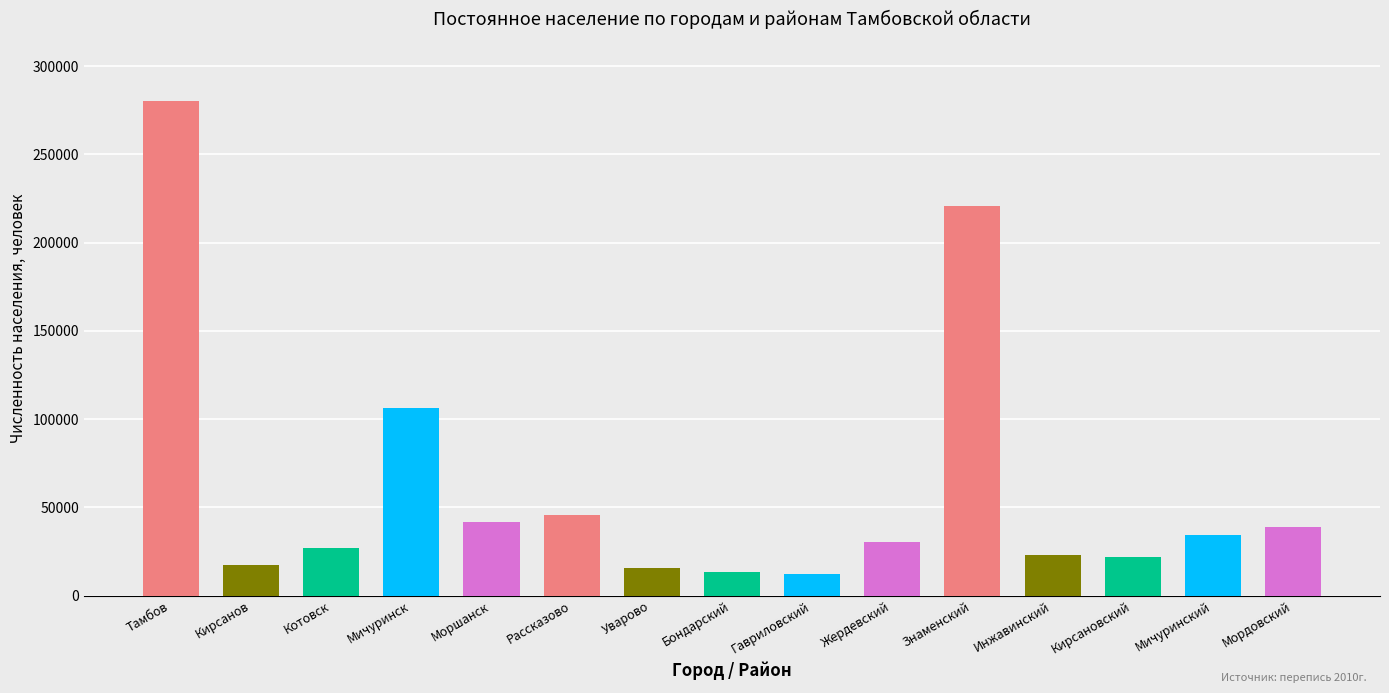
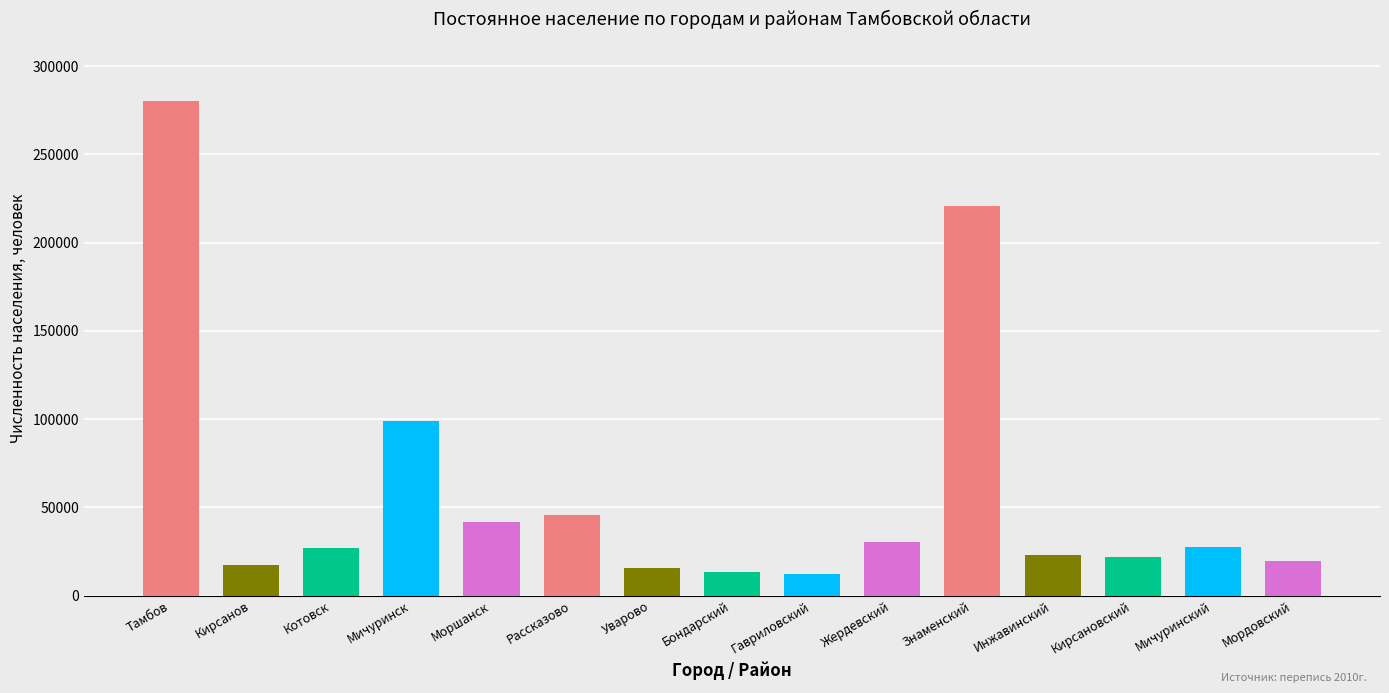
Мичуринск: 106000 -> 99000
Мичуринский: 34000 -> 27000
Мордовский: 39000 -> 19000
